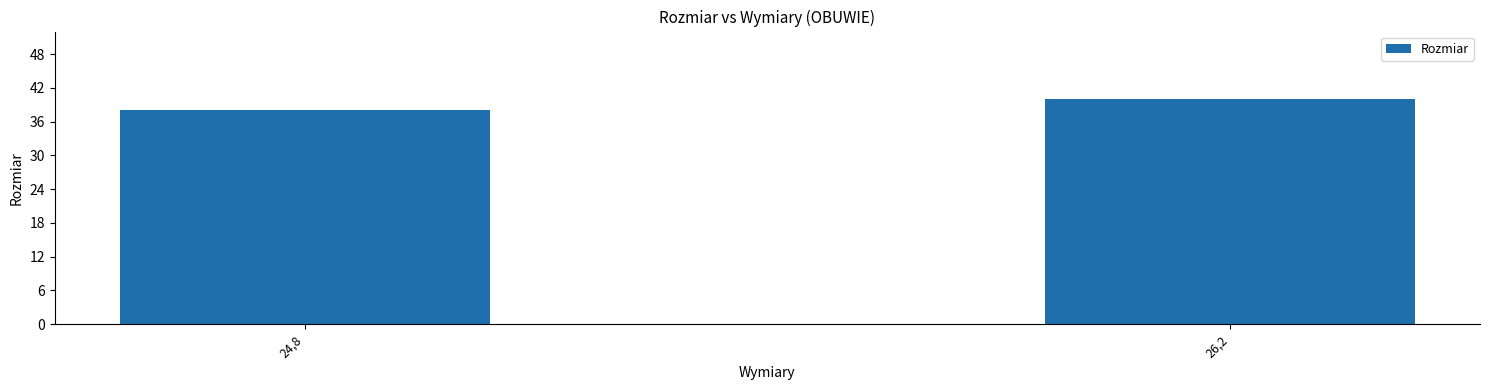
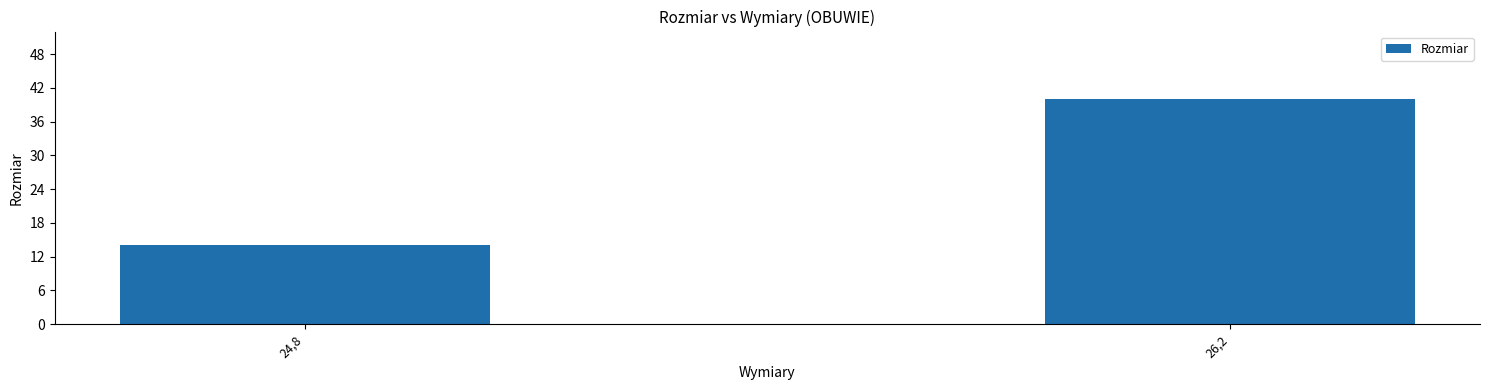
24,8: 38 -> 14
